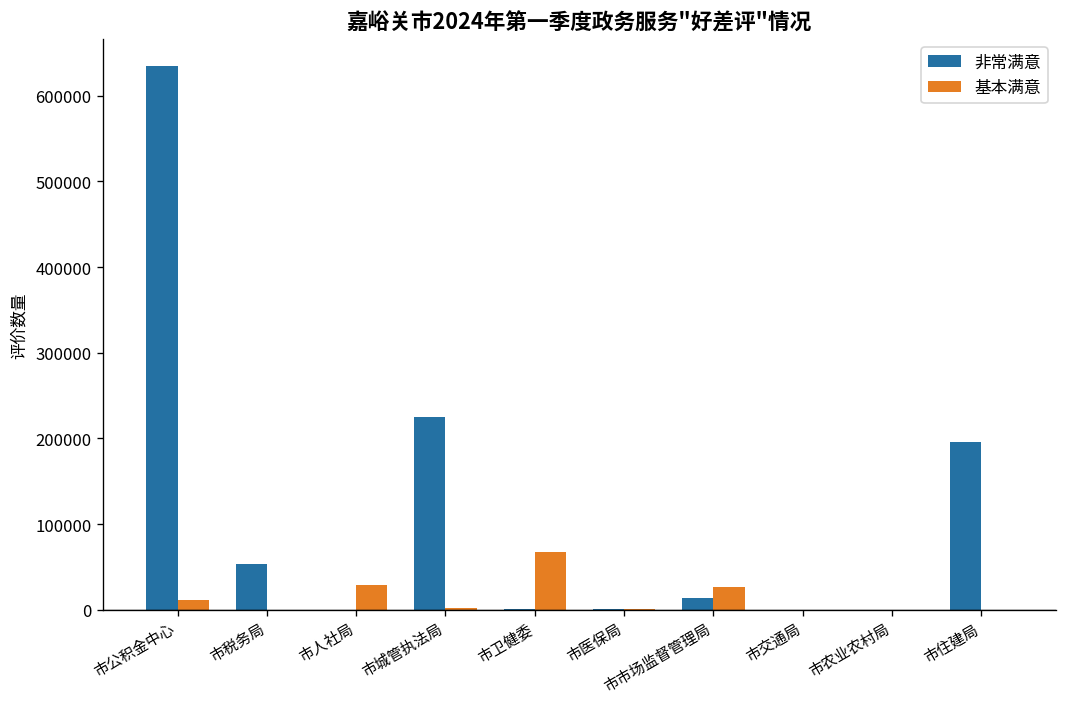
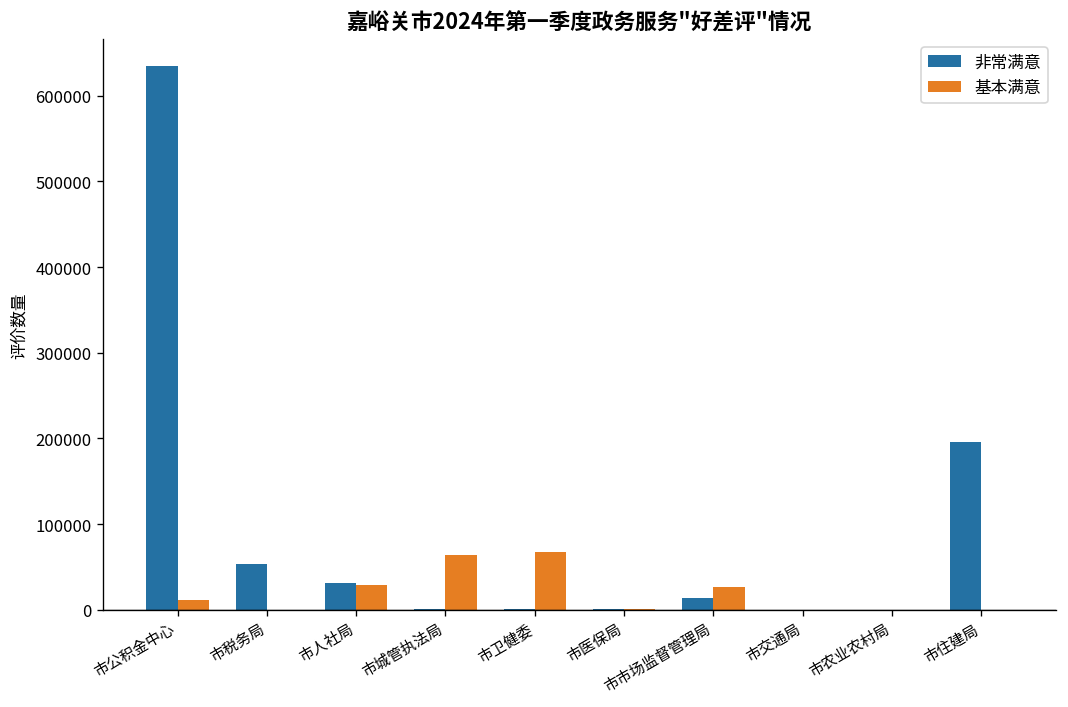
非常满意, 市人社局: 0 -> 30000
非常满意, 市城管执法局: 220000 -> 0
基本满意, 市城管执法局: 0 -> 60000
